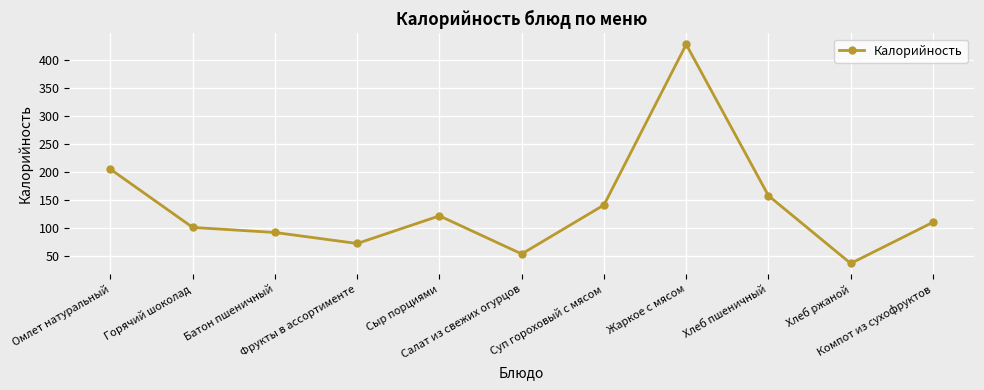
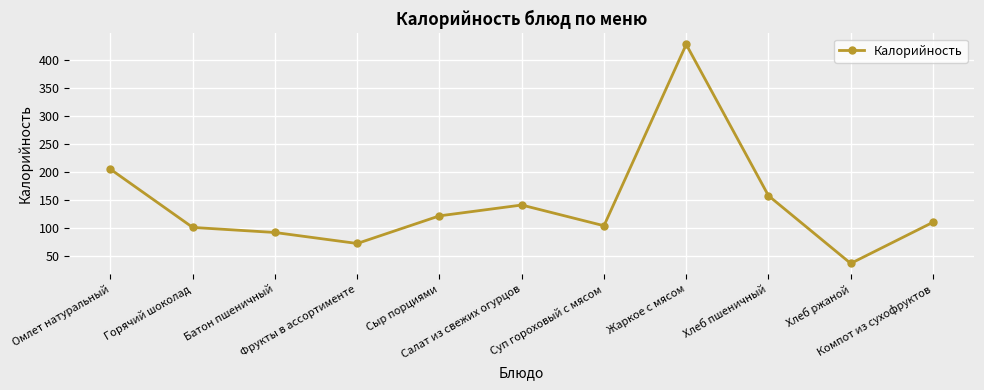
Салат из свежих огурцов: 50 -> 140
Суп гороховый с мясом: 140 -> 100
